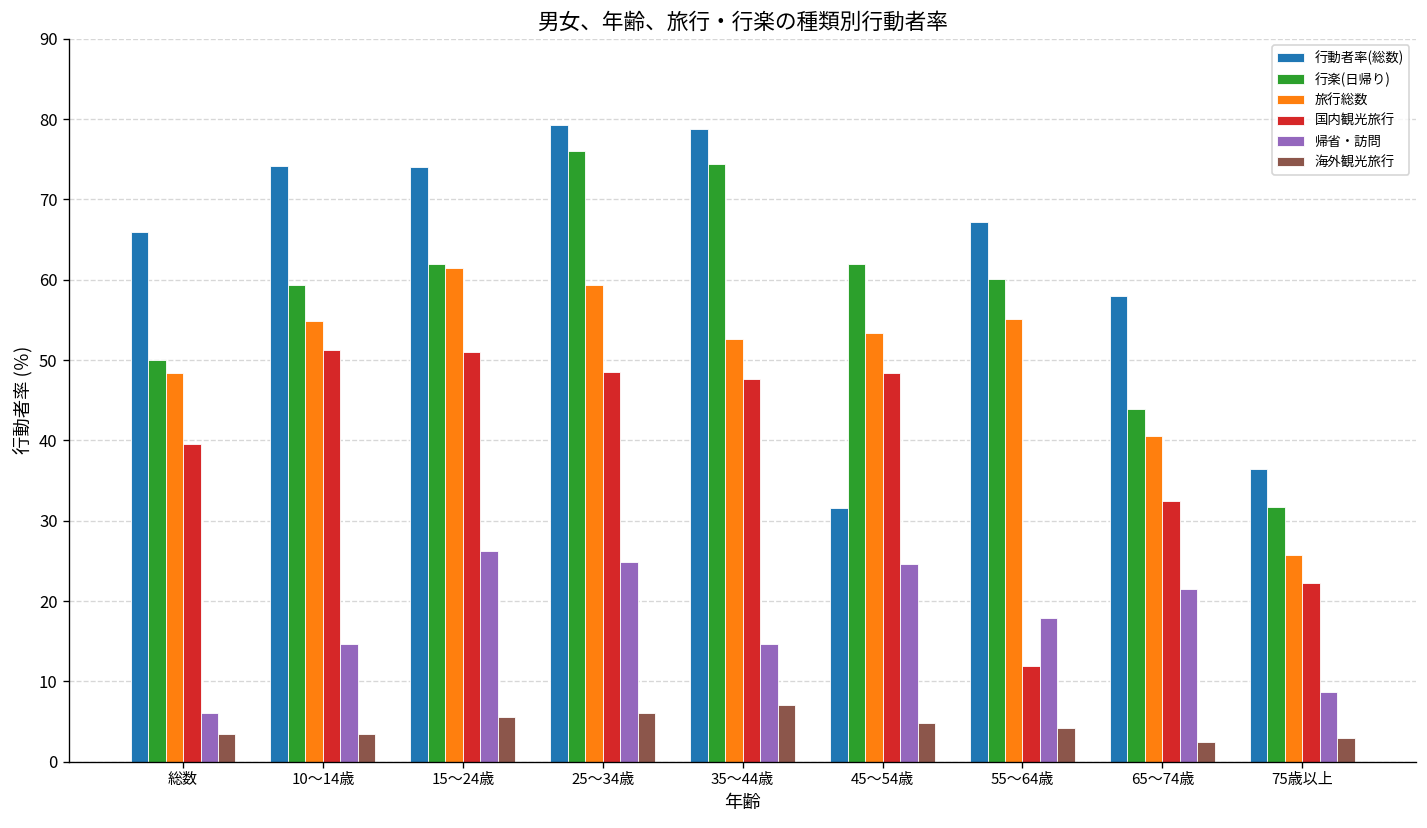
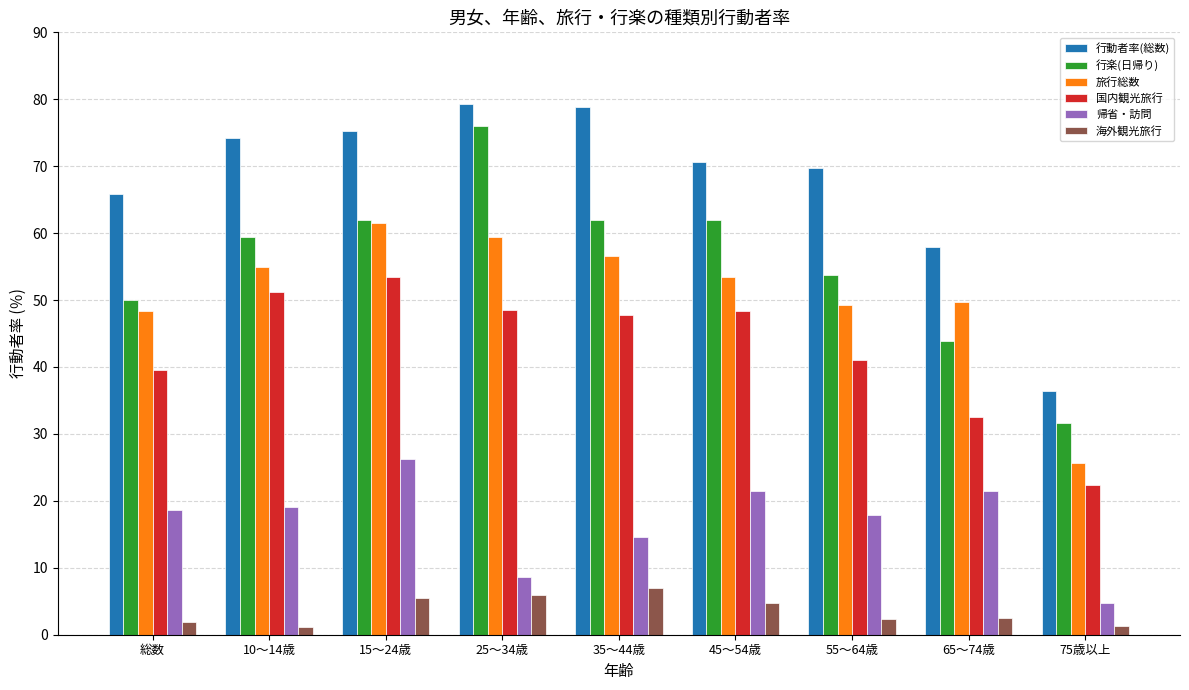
帰省・訪問, 総数: 6 -> 19
海外観光旅行, 総数: 3 -> 2
帰省・訪問, 10～14歳: 15 -> 19
海外観光旅行, 10～14歳: 4 -> 1
行動者率(総数), 15～24歳: 74 -> 75
国内観光旅行, 15～24歳: 51 -> 54
帰省・訪問, 25～34歳: 25 -> 9
行楽(日帰り), 35～44歳: 74 -> 62
旅行総数, 35～44歳: 53 -> 57
行動者率(総数), 45～54歳: 32 -> 71
帰省・訪問, 45～54歳: 25 -> 21
行動者率(総数), 55～64歳: 67 -> 70
行楽(日帰り), 55～64歳: 60 -> 54
旅行総数, 55～64歳: 55 -> 49
国内観光旅行, 55～64歳: 12 -> 41
海外観光旅行, 55～64歳: 4 -> 2
旅行総数, 65～74歳: 41 -> 50
帰省・訪問, 75歳以上: 9 -> 5
海外観光旅行, 75歳以上: 3 -> 1
